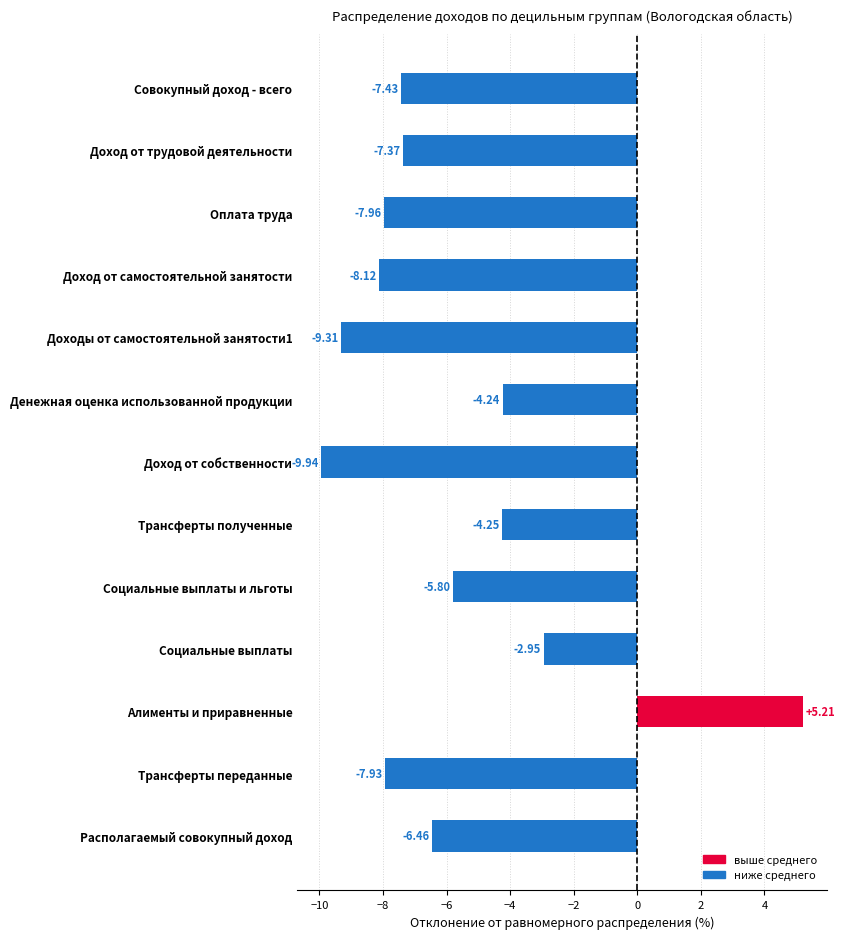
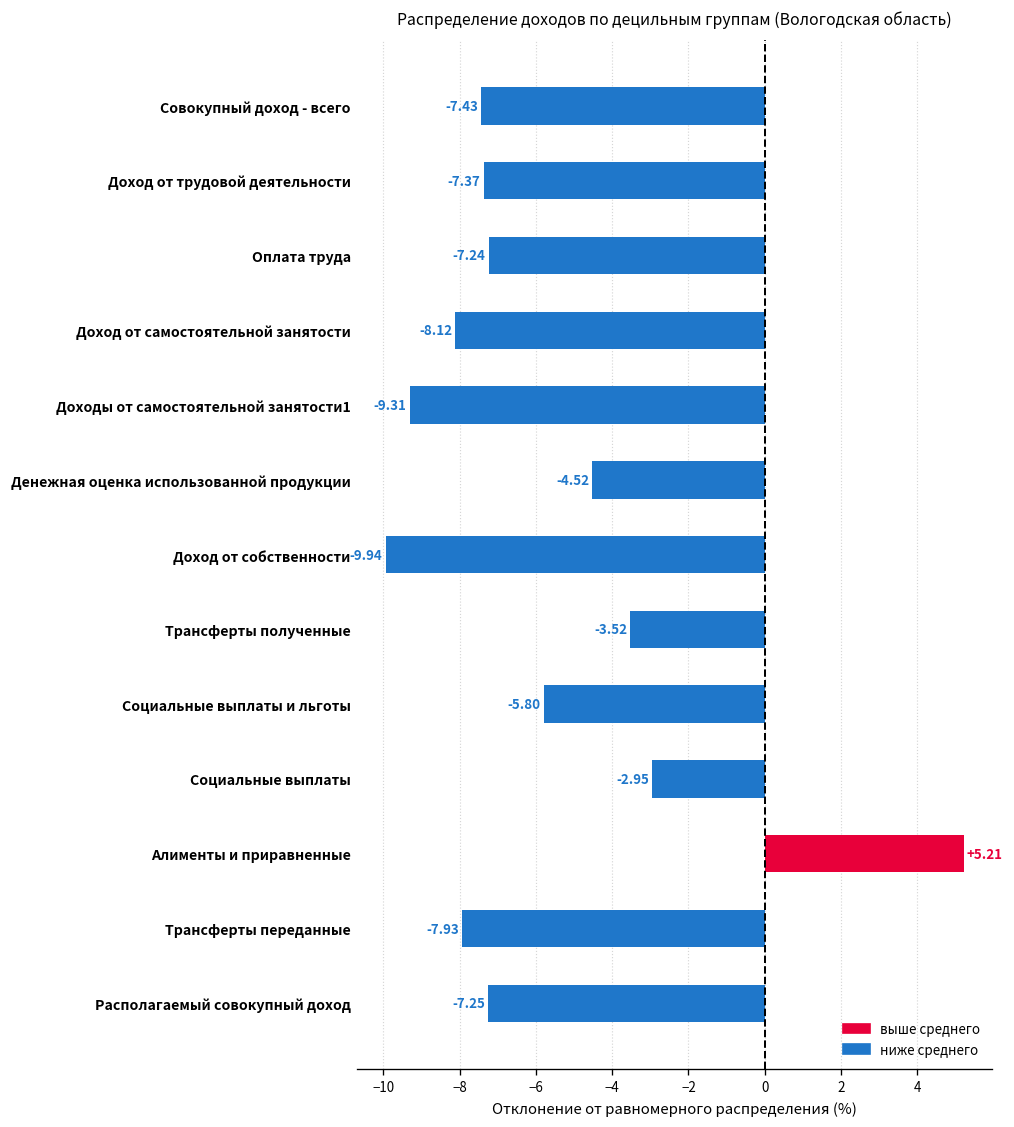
Оплата труда: -7.96 -> -7.24
Денежная оценка использованной продукции: -4.24 -> -4.52
Трансферты полученные: -4.25 -> -3.52
Располагаемый совокупный доход: -6.46 -> -7.25
